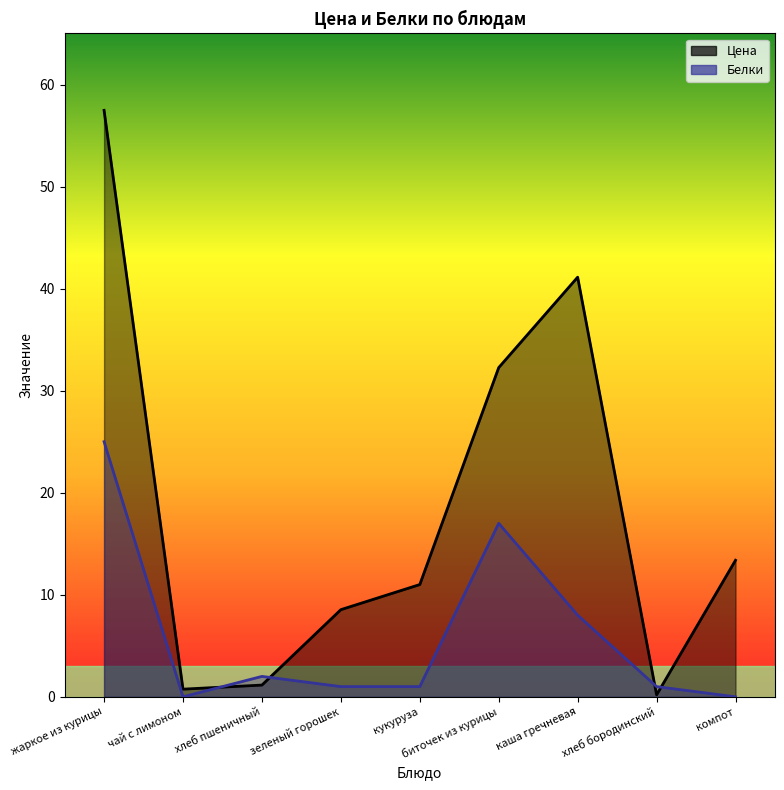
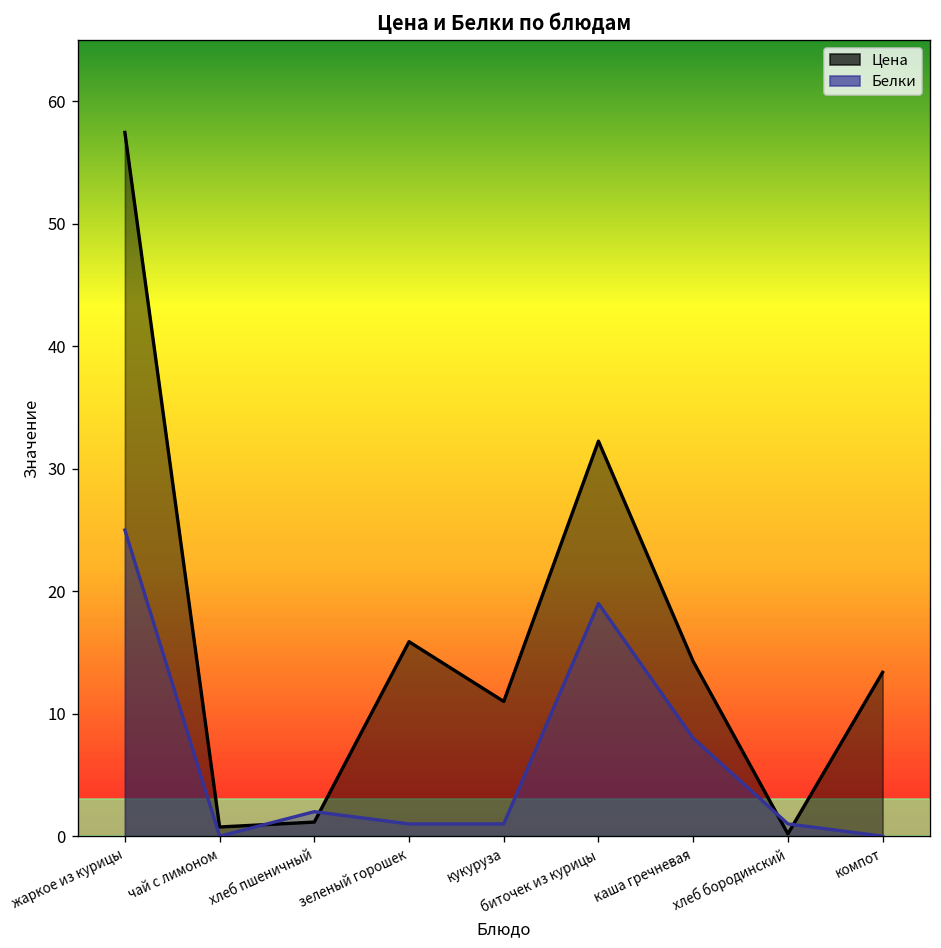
Цена, зеленый горошек: 8.5 -> 15.9
Белки, биточек из курицы: 17 -> 19
Цена, каша гречневая: 41.1 -> 14.3
